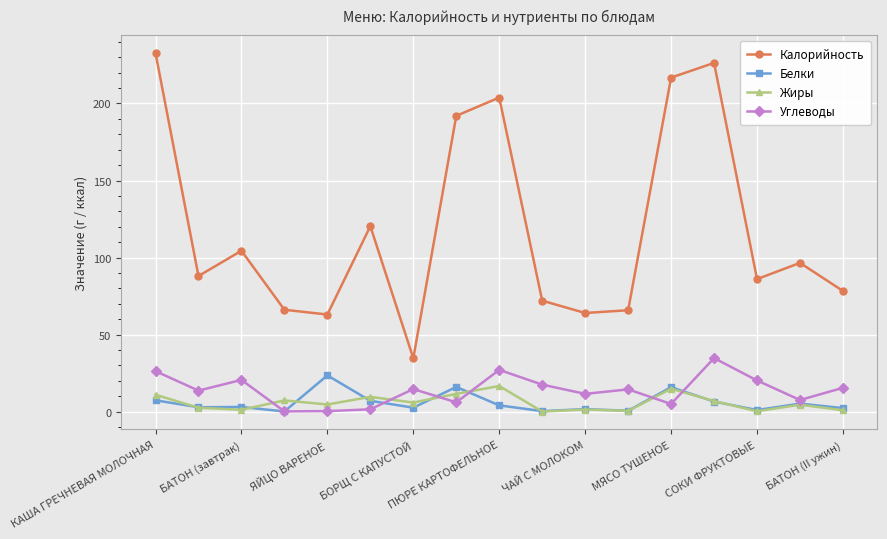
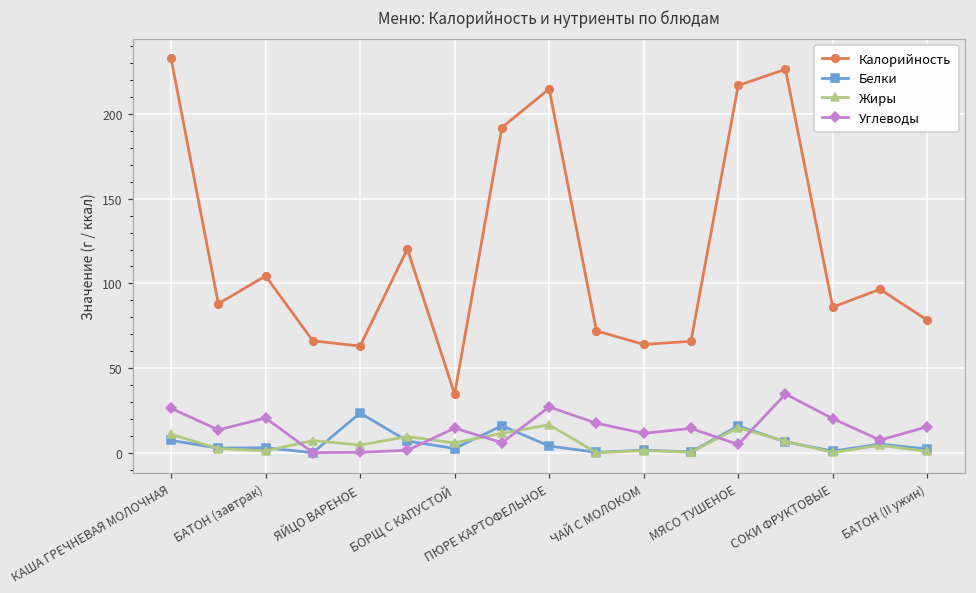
Калорийность, ПЮРЕ КАРТОФЕЛЬНОЕ: 204 -> 215
